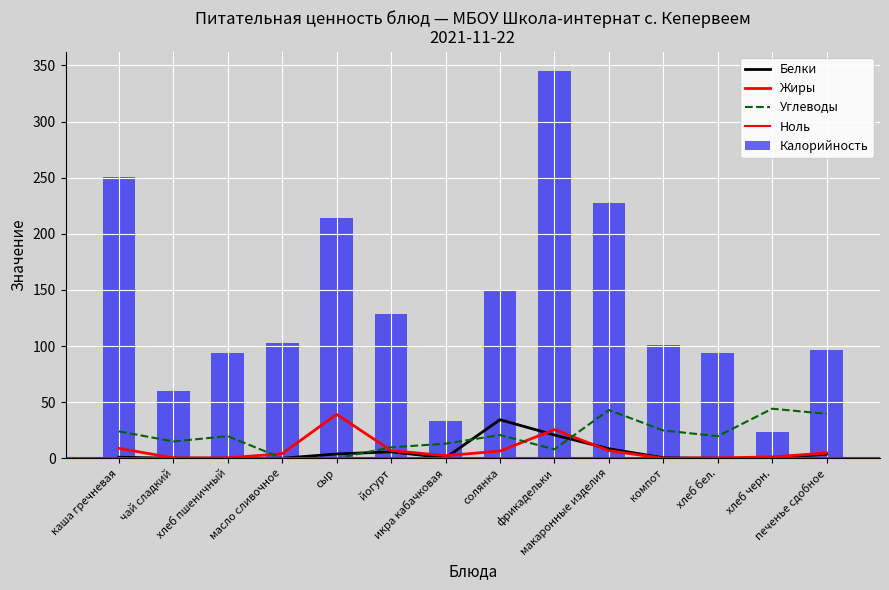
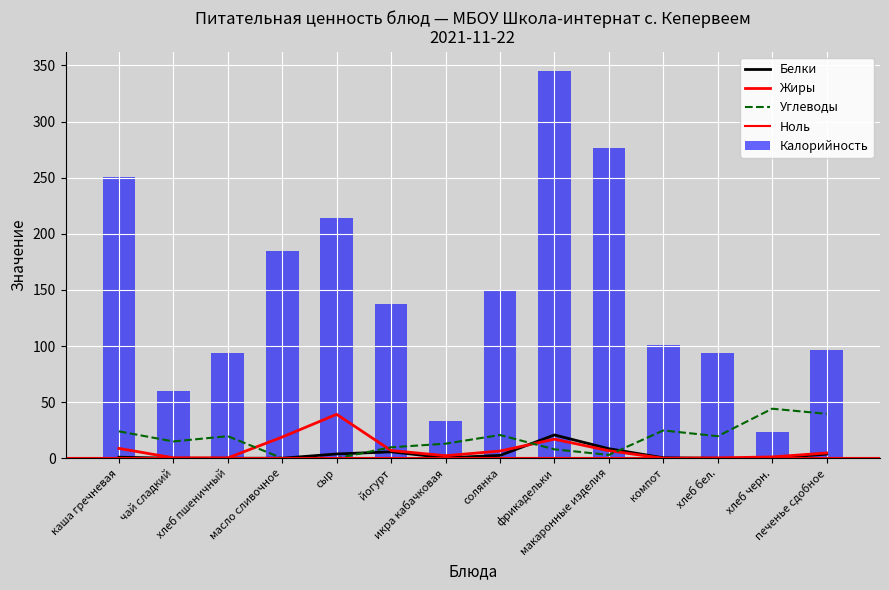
Калорийность, масло сливочное: 103 -> 185
Жиры, масло сливочное: 4 -> 19
Калорийность, йогурт: 129 -> 137
Белки, солянка: 34 -> 3
Жиры, фрикадельки: 26 -> 17
Калорийность, макаронные изделия: 227 -> 277
Углеводы, макаронные изделия: 43 -> 3
